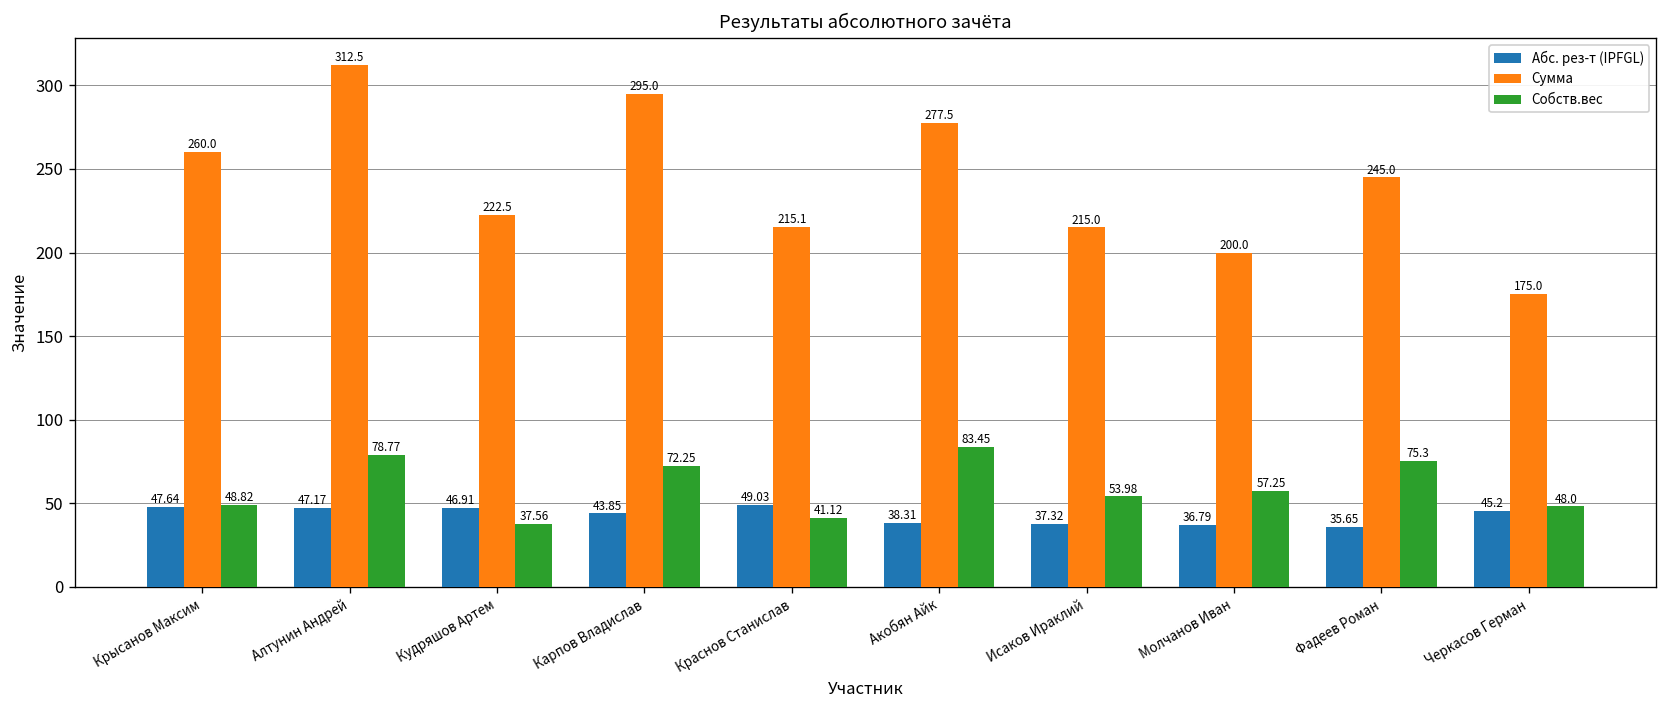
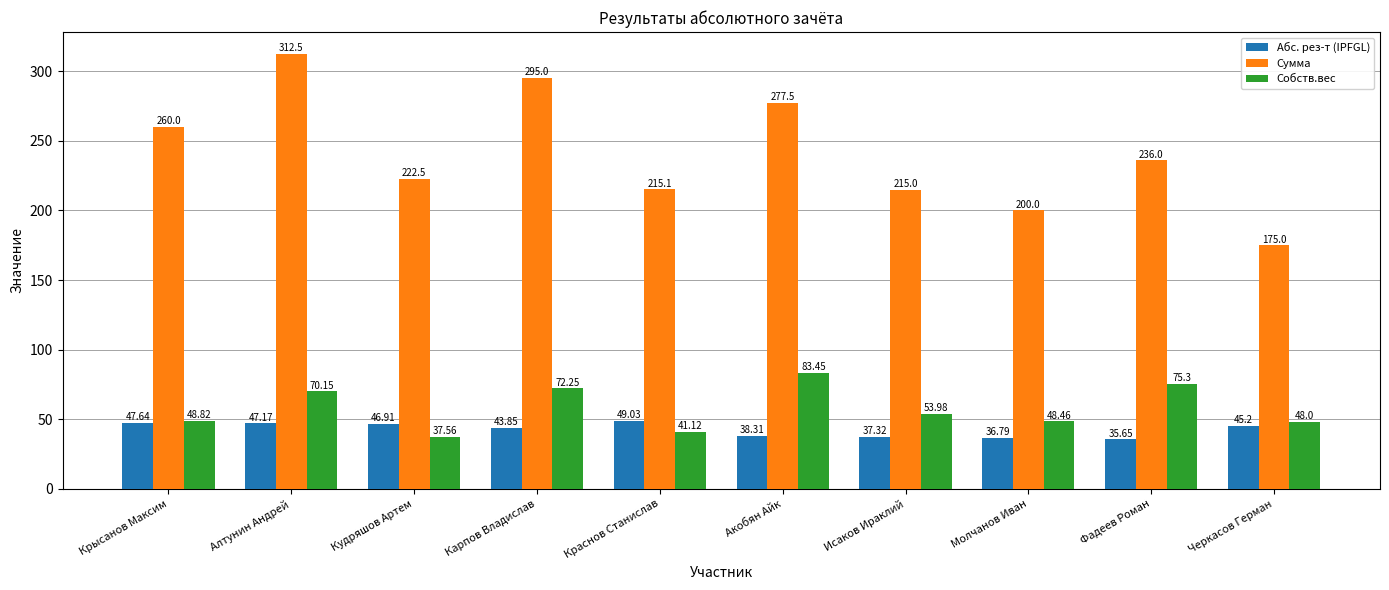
Собств.вес, Алтунин Андрей: 78.77 -> 70.15
Собств.вес, Молчанов Иван: 57.25 -> 48.46
Сумма, Фадеев Роман: 245.0 -> 236.0
